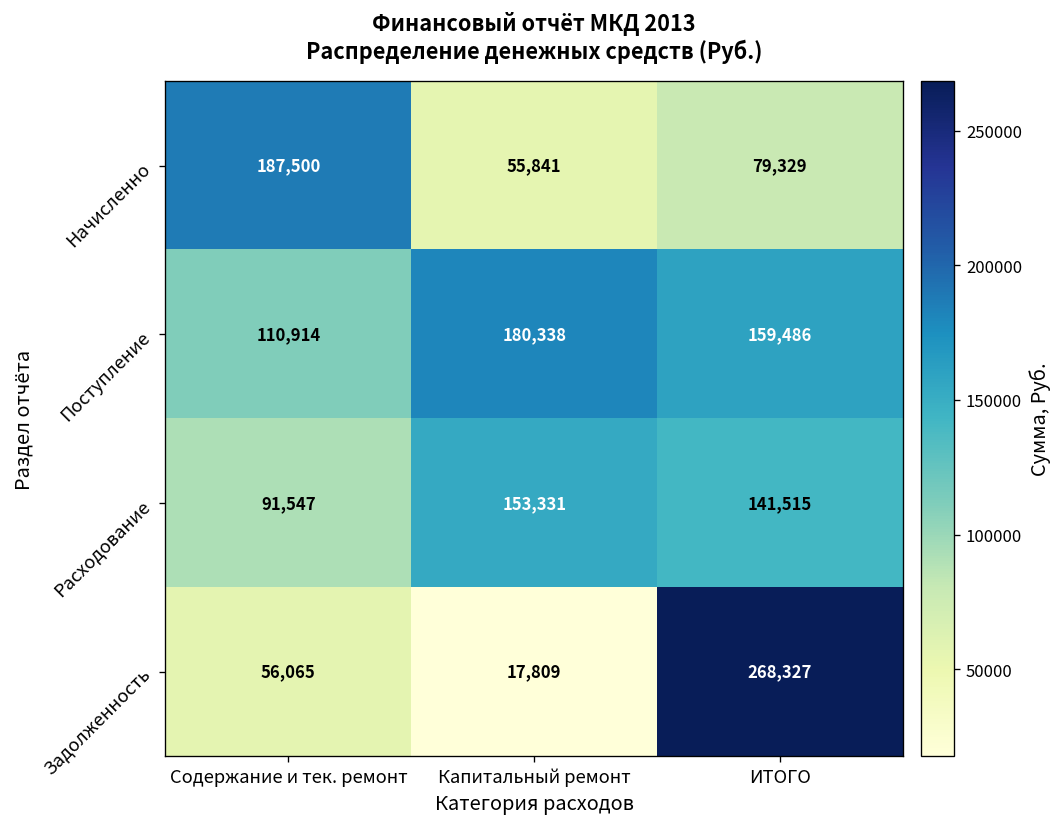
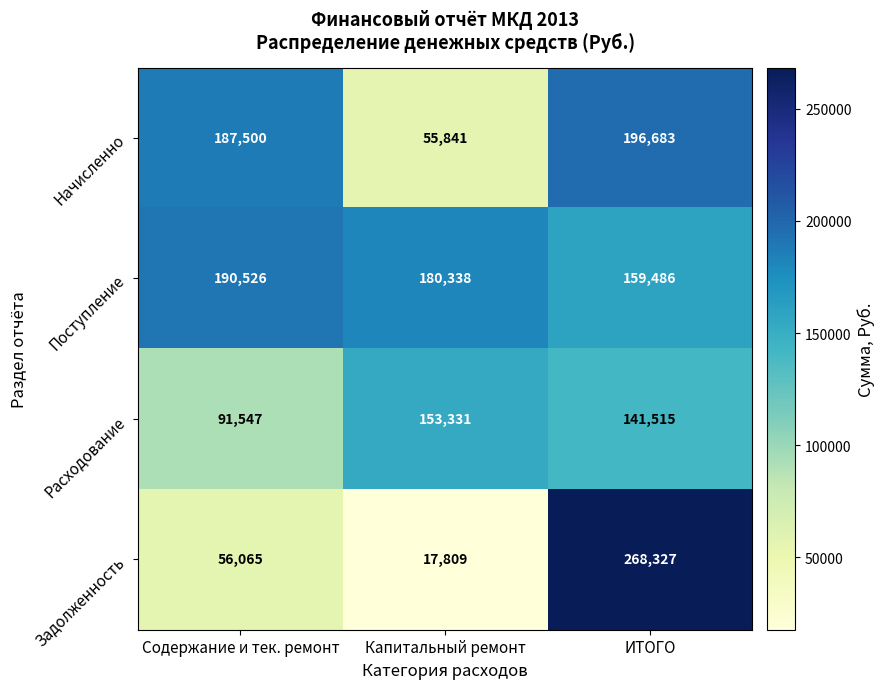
Начисленно, ИТОГО: 79,329 -> 196,683
Поступление, Содержание и тек. ремонт: 110,914 -> 190,526
